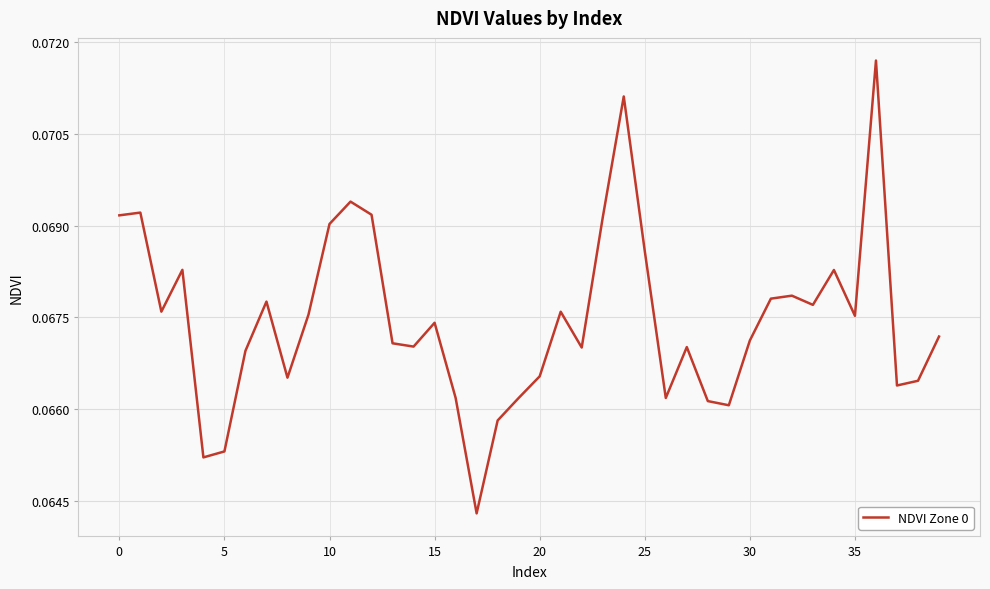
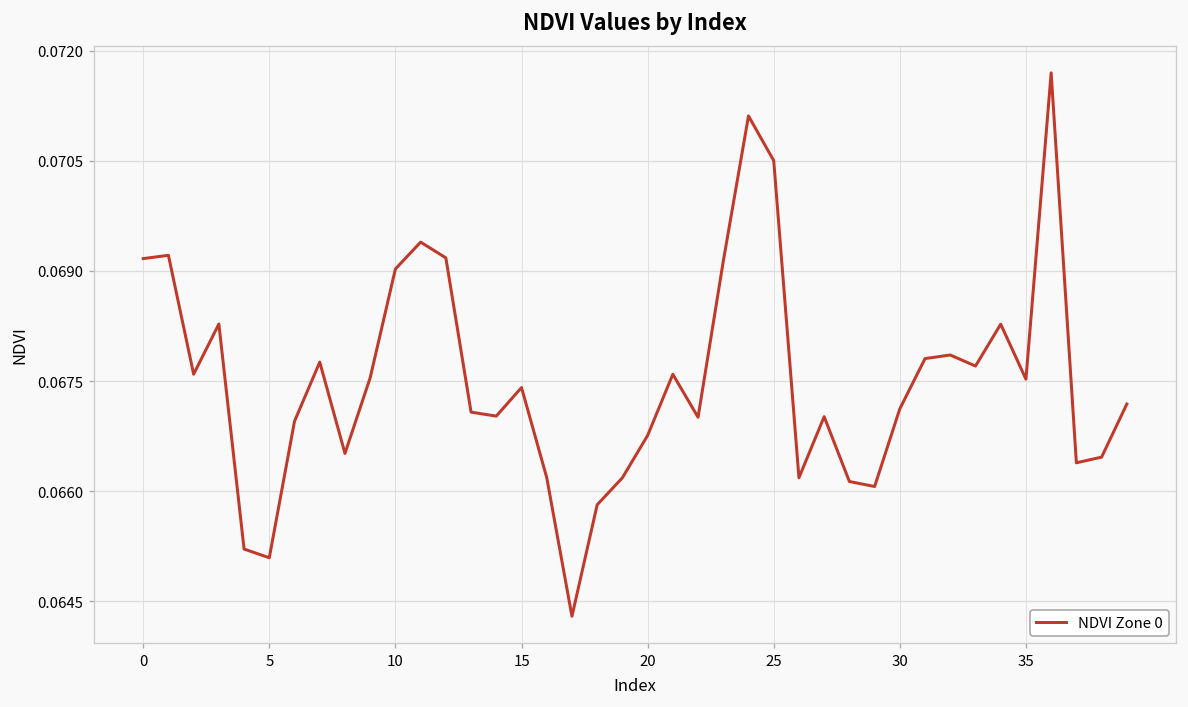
5: 0.0653 -> 0.0651
20: 0.0665 -> 0.0668
25: 0.0686 -> 0.0705
